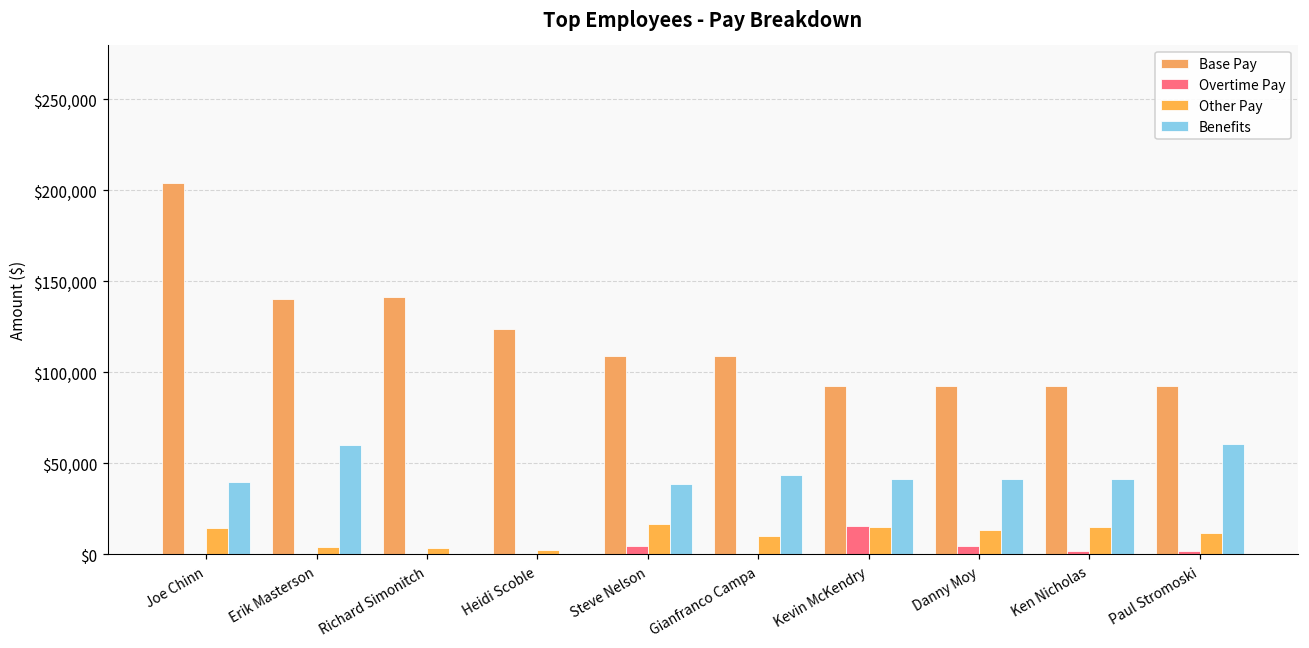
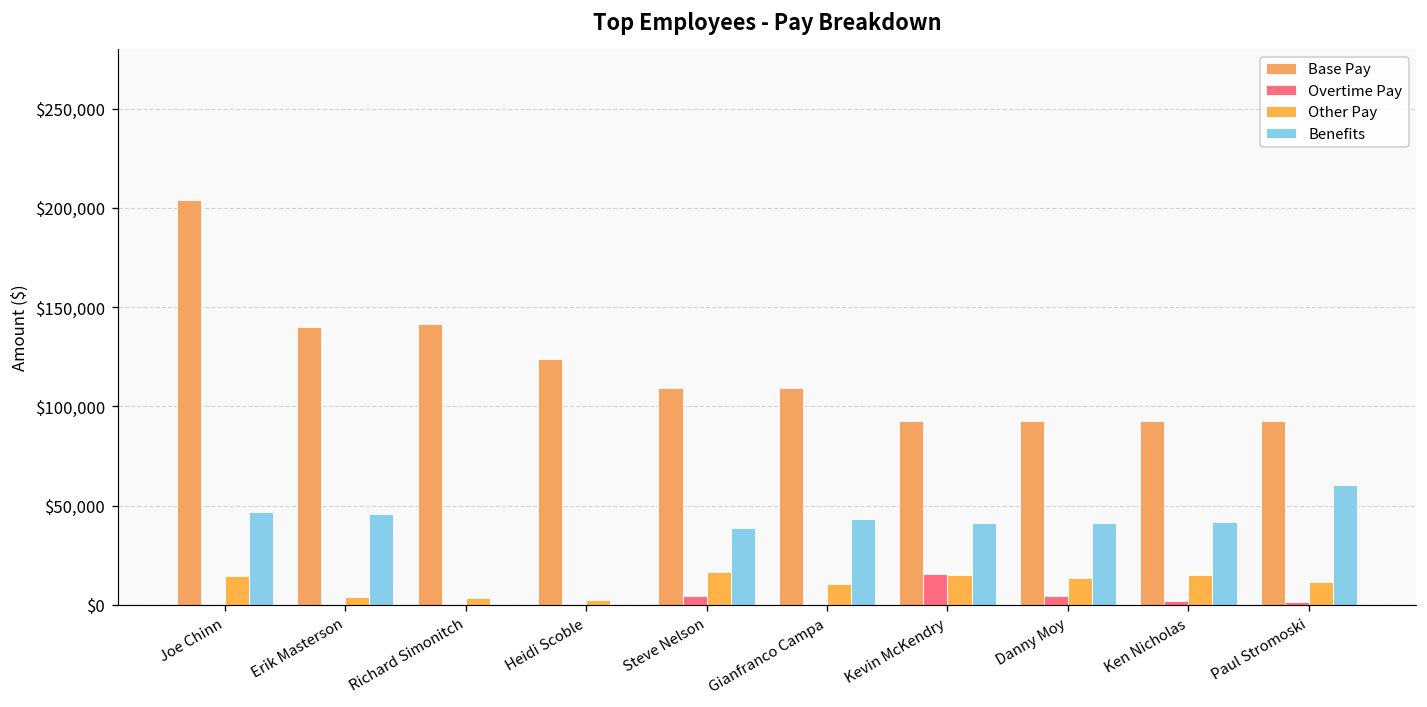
Benefits, Joe Chinn: $40,000 -> $47,000
Benefits, Erik Masterson: $60,000 -> $46,000
